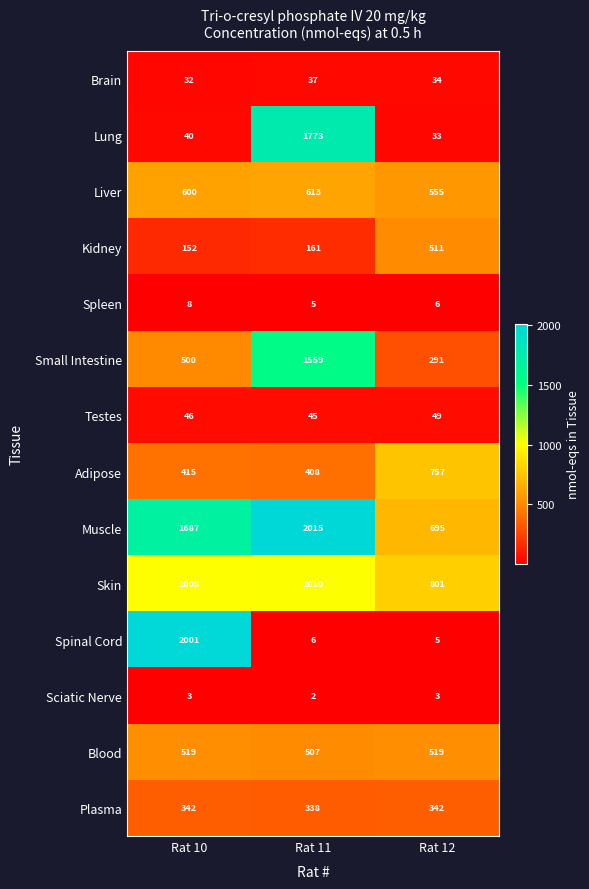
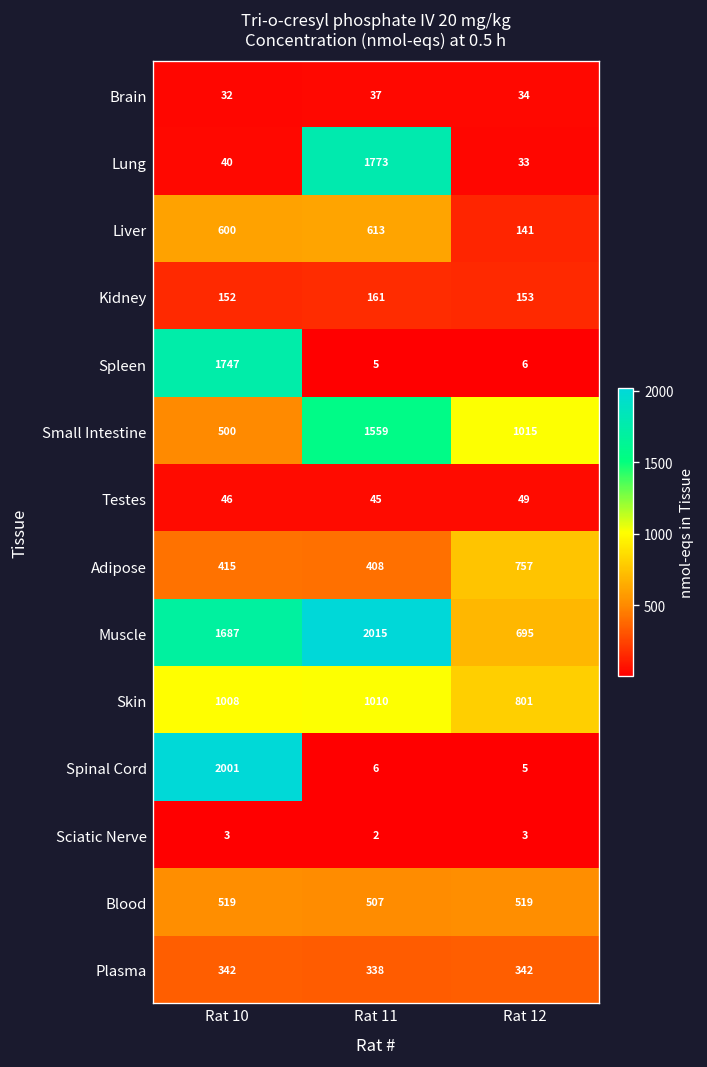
Liver, Rat 12: 555 -> 141
Kidney, Rat 12: 511 -> 153
Spleen, Rat 10: 8 -> 1747
Small Intestine, Rat 12: 291 -> 1015
